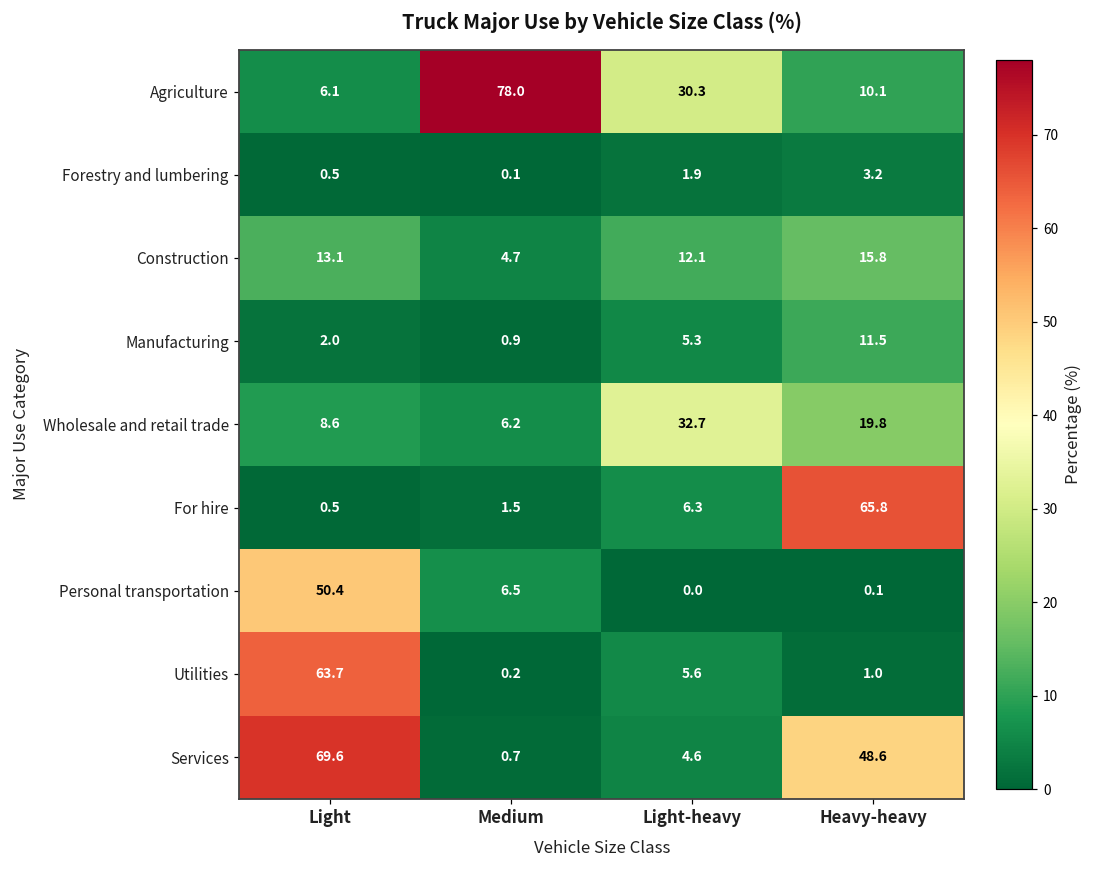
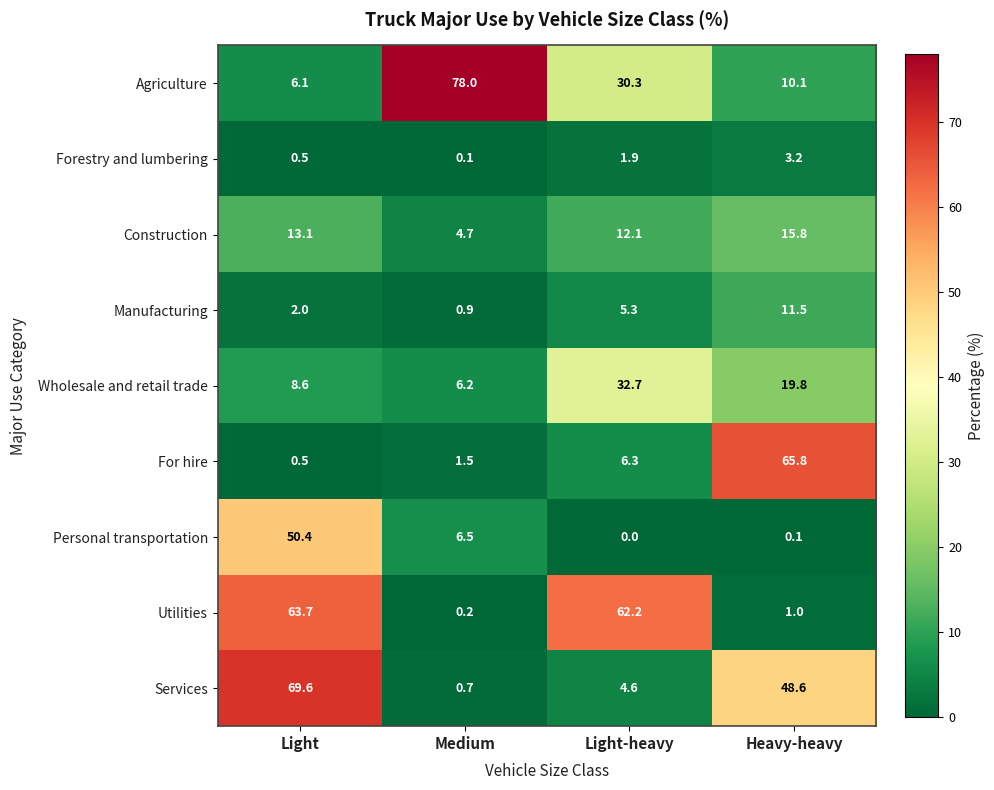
Utilities, Light-heavy: 5.6 -> 62.2
